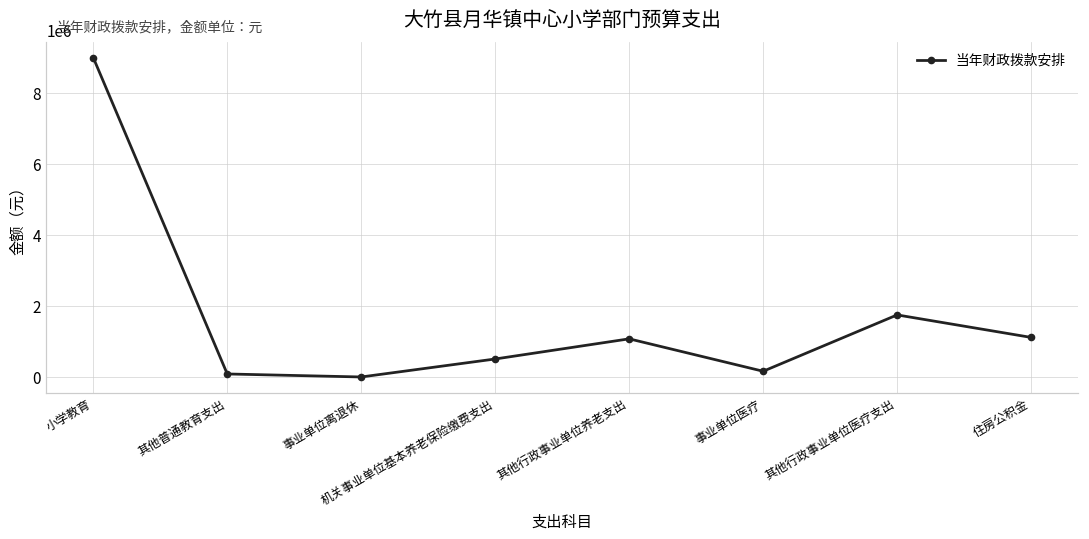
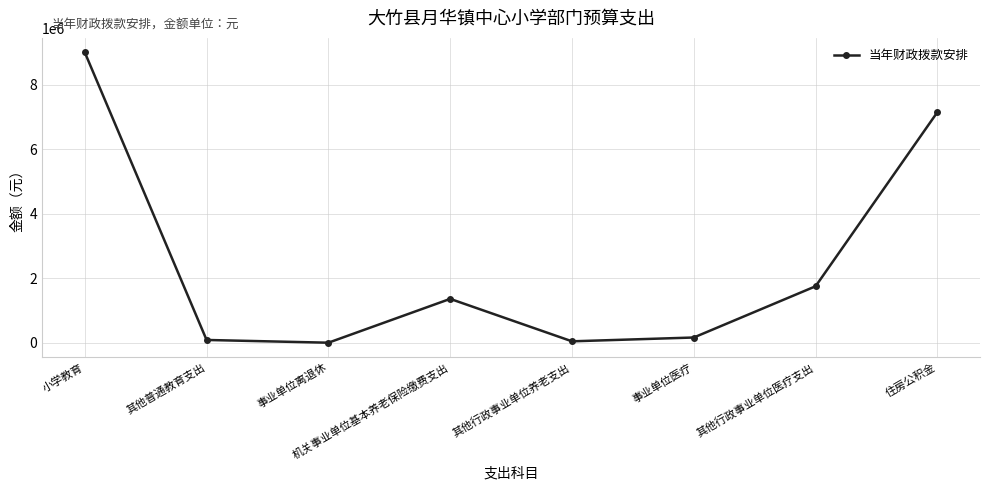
机关事业单位基本养老保险缴费支出: 500000 -> 1400000
其他行政事业单位养老支出: 1100000 -> 0
住房公积金: 1100000 -> 7200000
